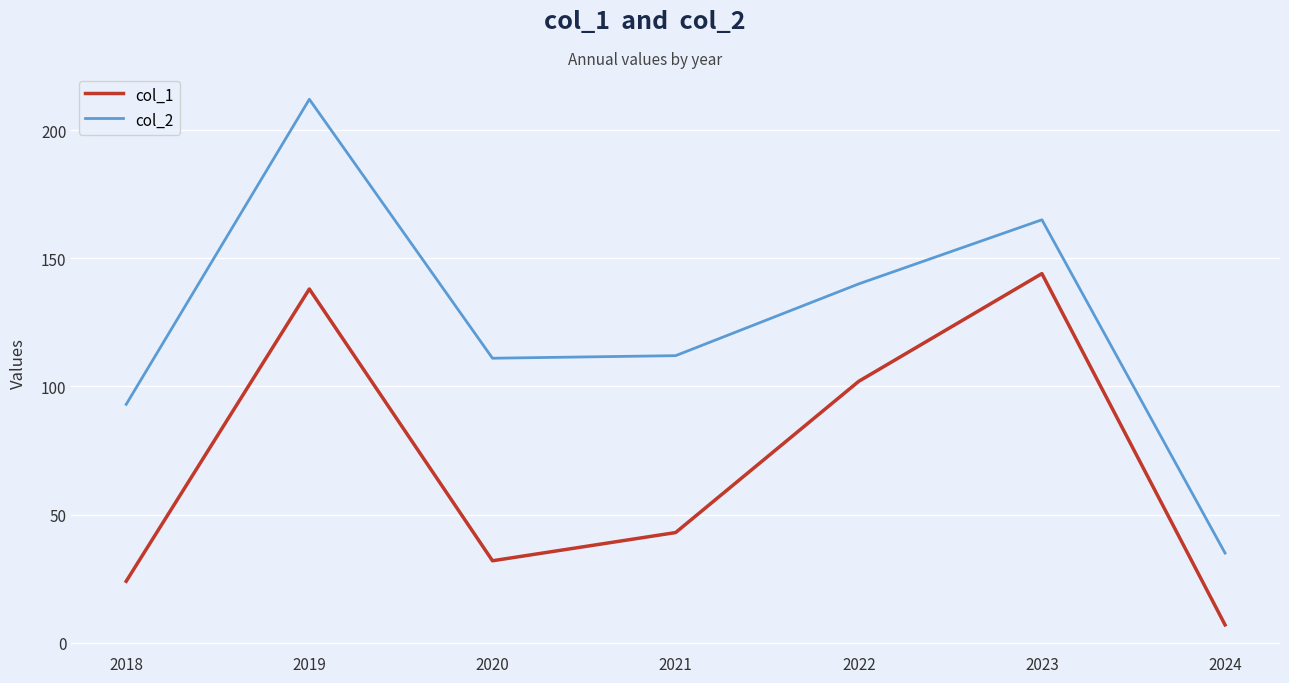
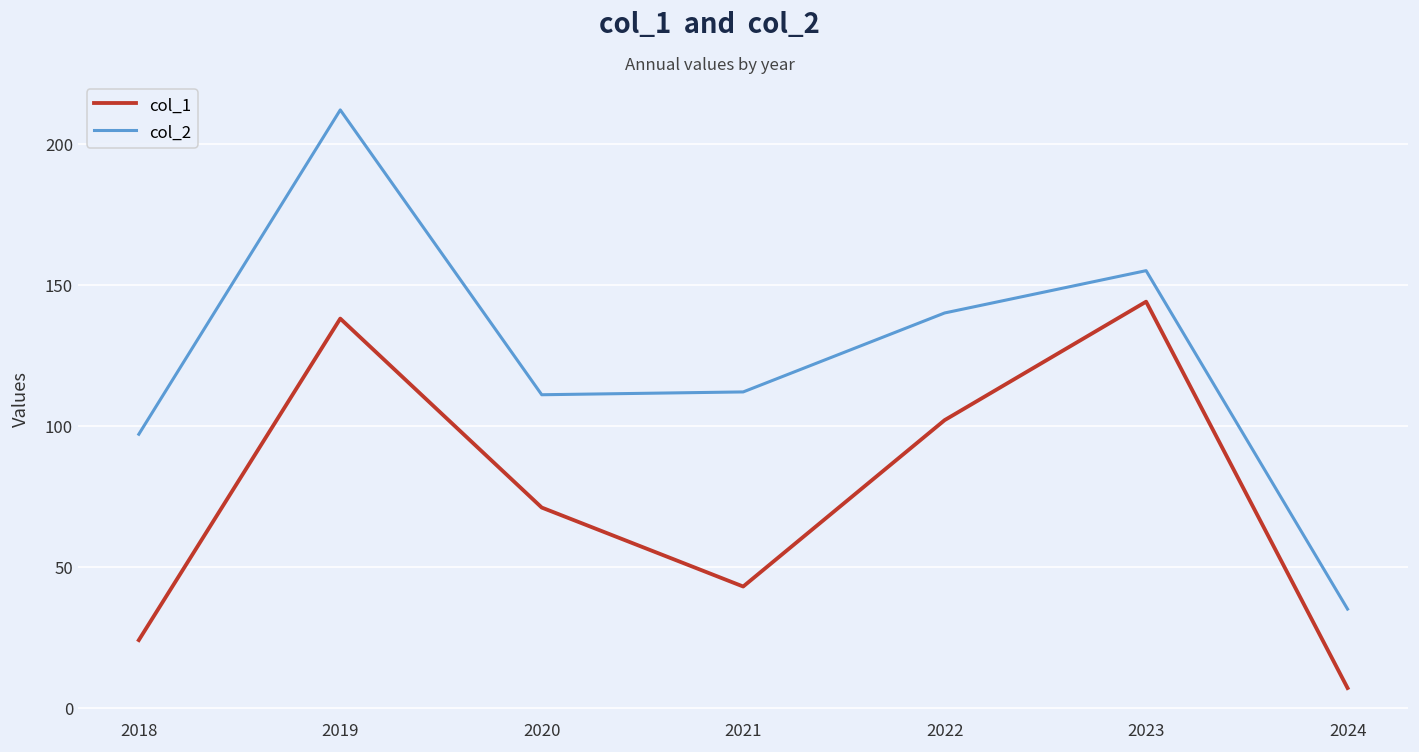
col_2, 2018: 93 -> 97
col_1, 2020: 32 -> 71
col_2, 2023: 165 -> 155
